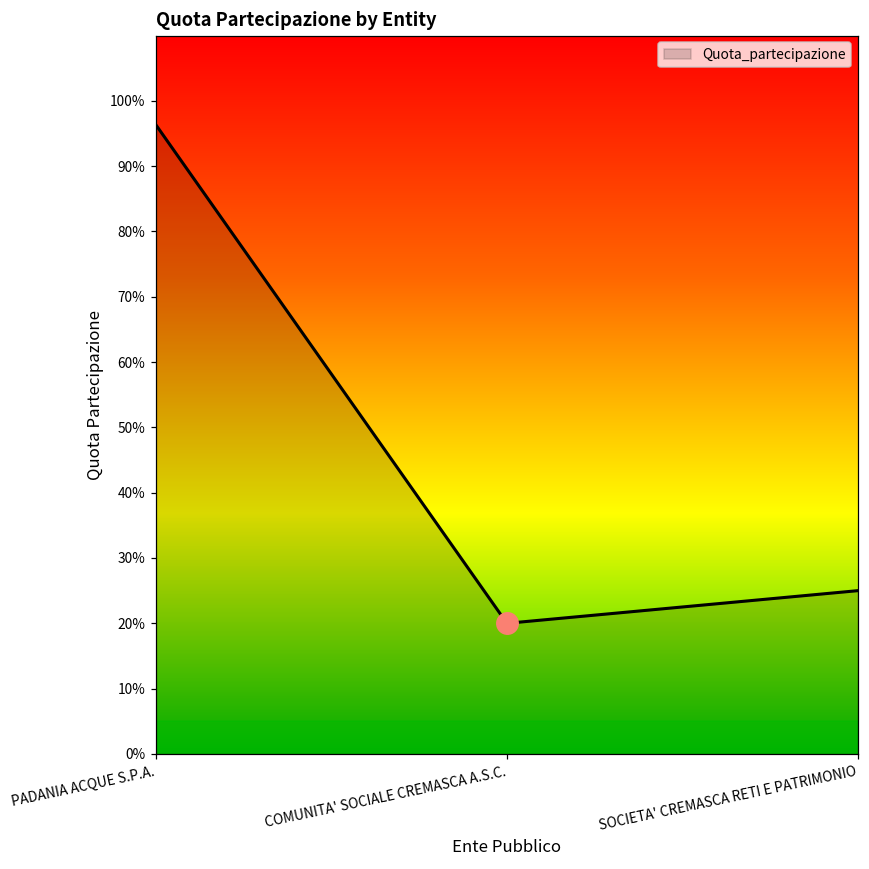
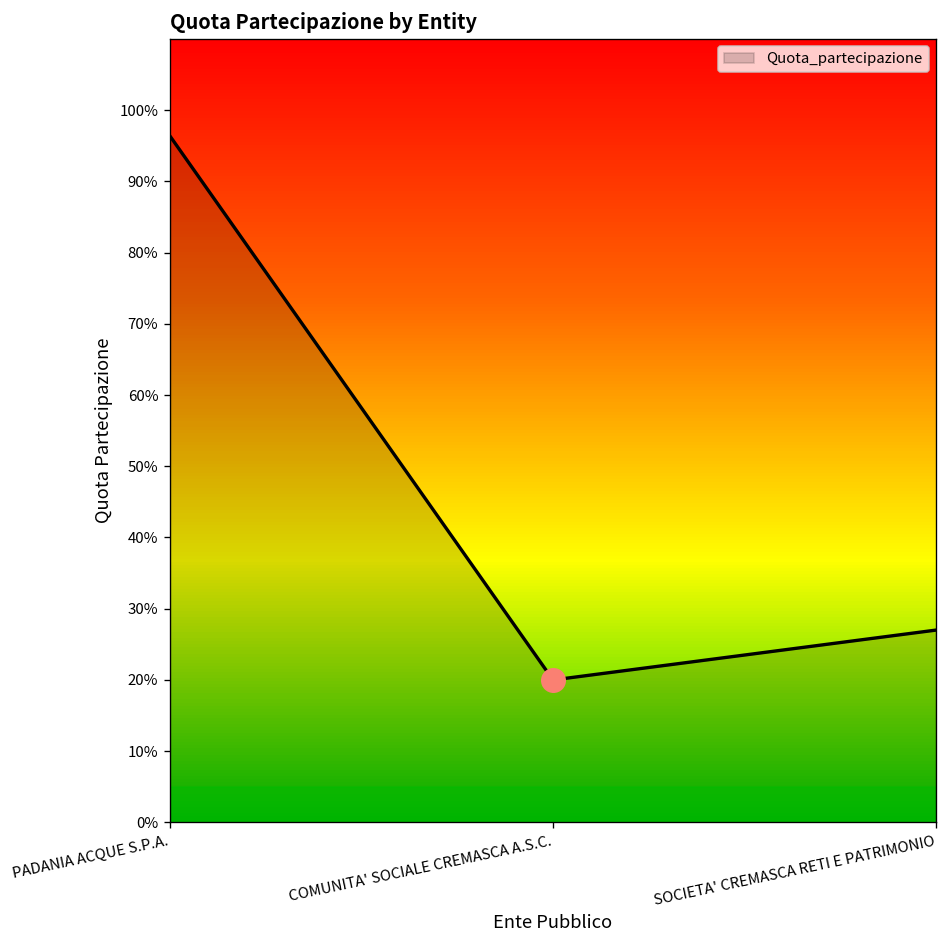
Quota_partecipazione, SOCIETA' CREMASCA RETI E PATRIMONIO: 25% -> 27%
